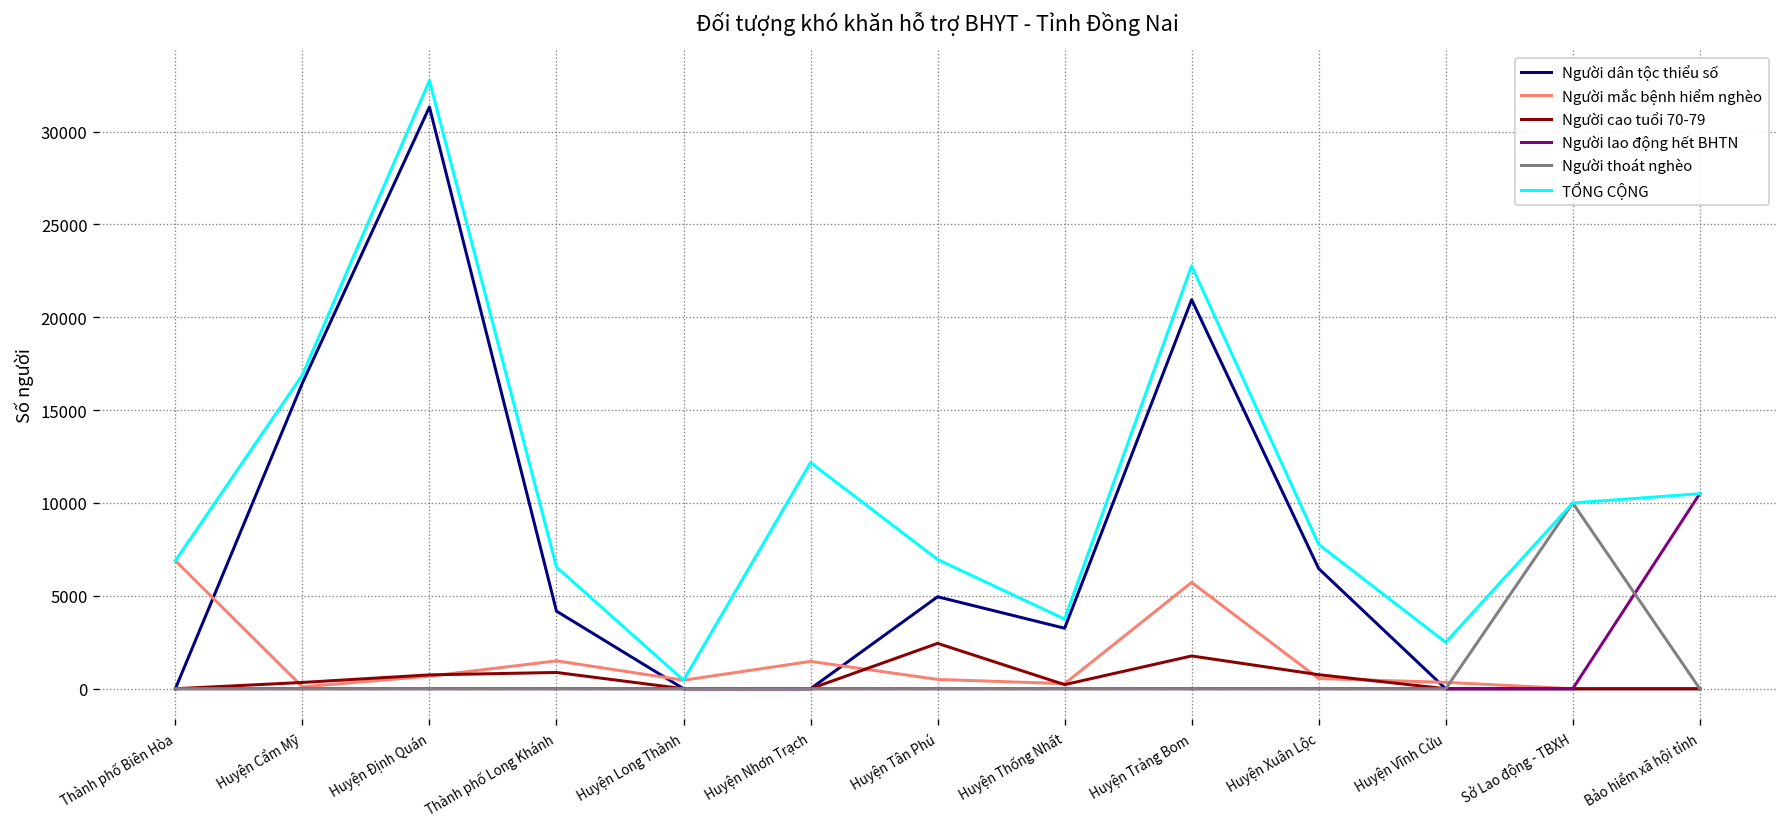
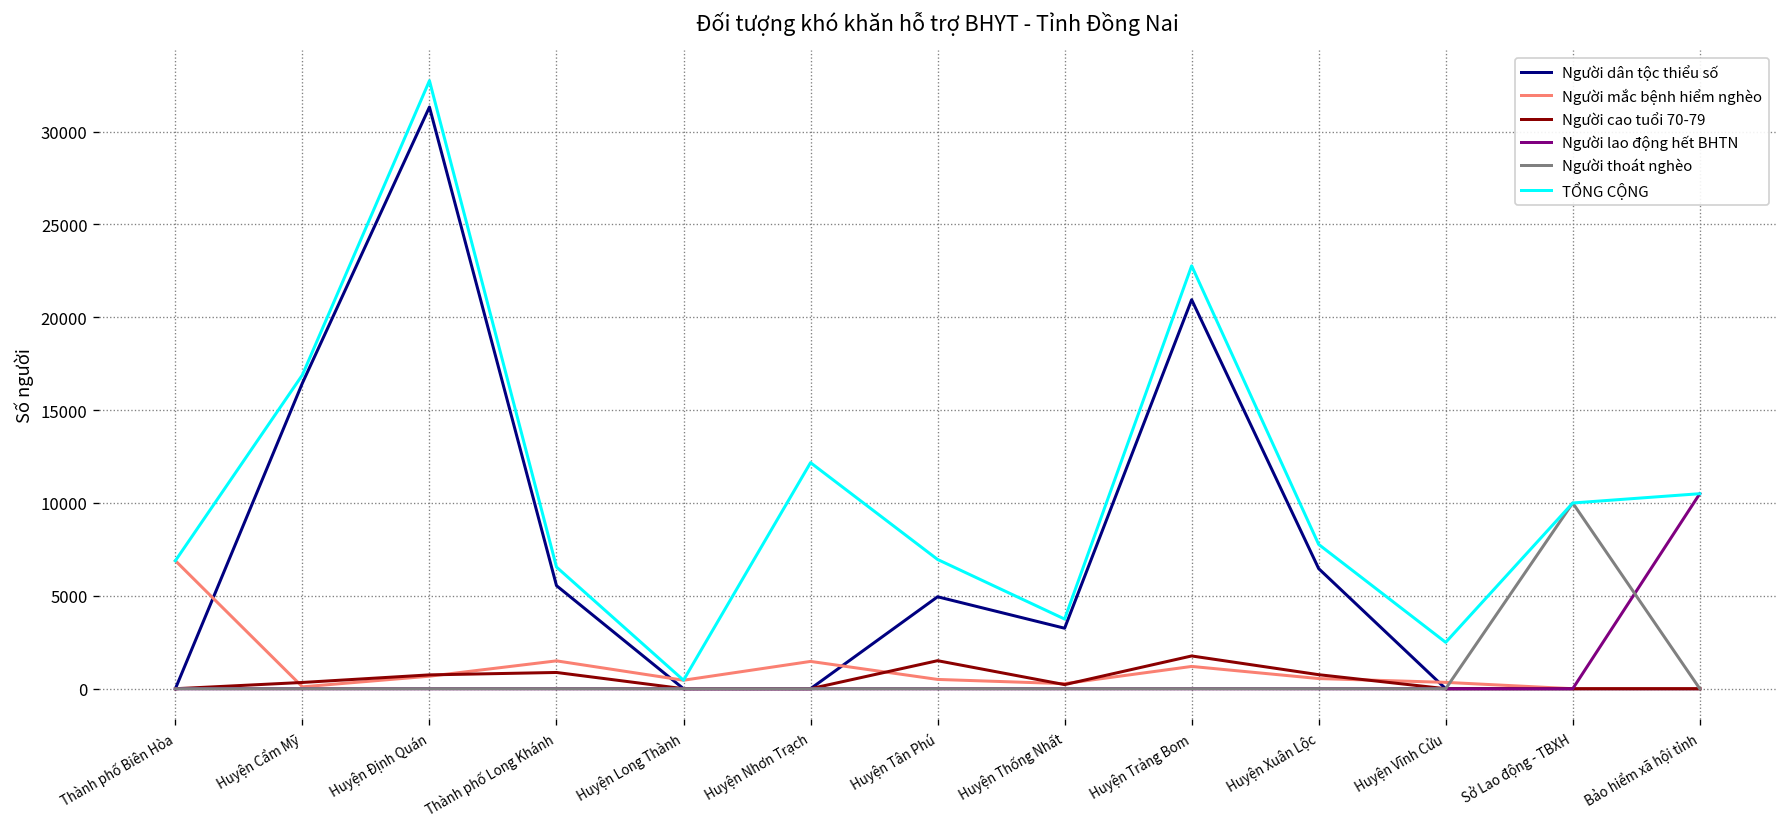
Người dân tộc thiểu số, Thành phố Long Khánh: 4200 -> 5600
Người cao tuổi 70-79, Huyện Tân Phú: 2400 -> 1500
Người mắc bệnh hiểm nghèo, Huyện Trảng Bom: 5700 -> 1200
